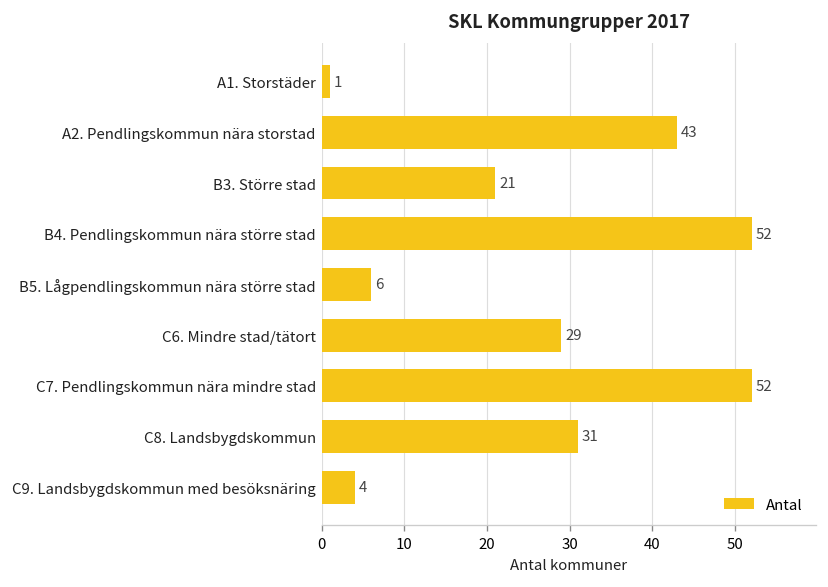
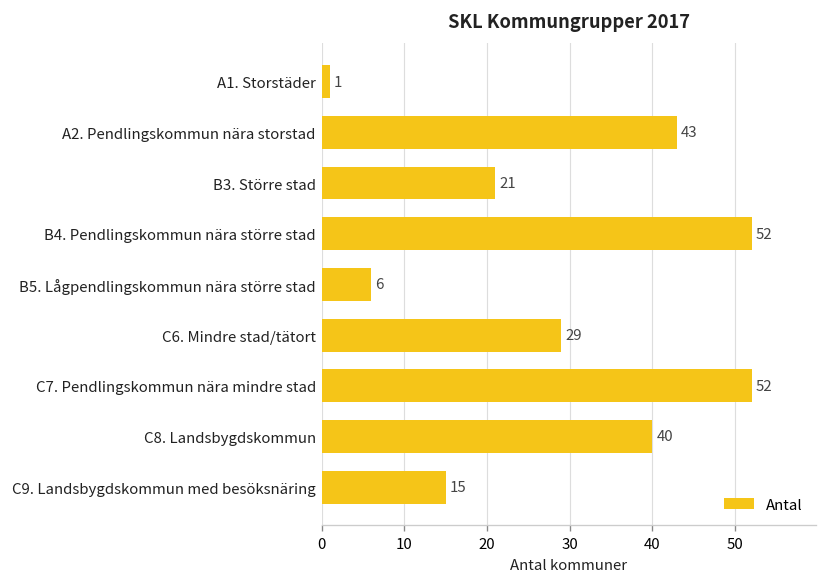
C8. Landsbygdskommun: 31 -> 40
C9. Landsbygdskommun med besöksnäring: 4 -> 15
